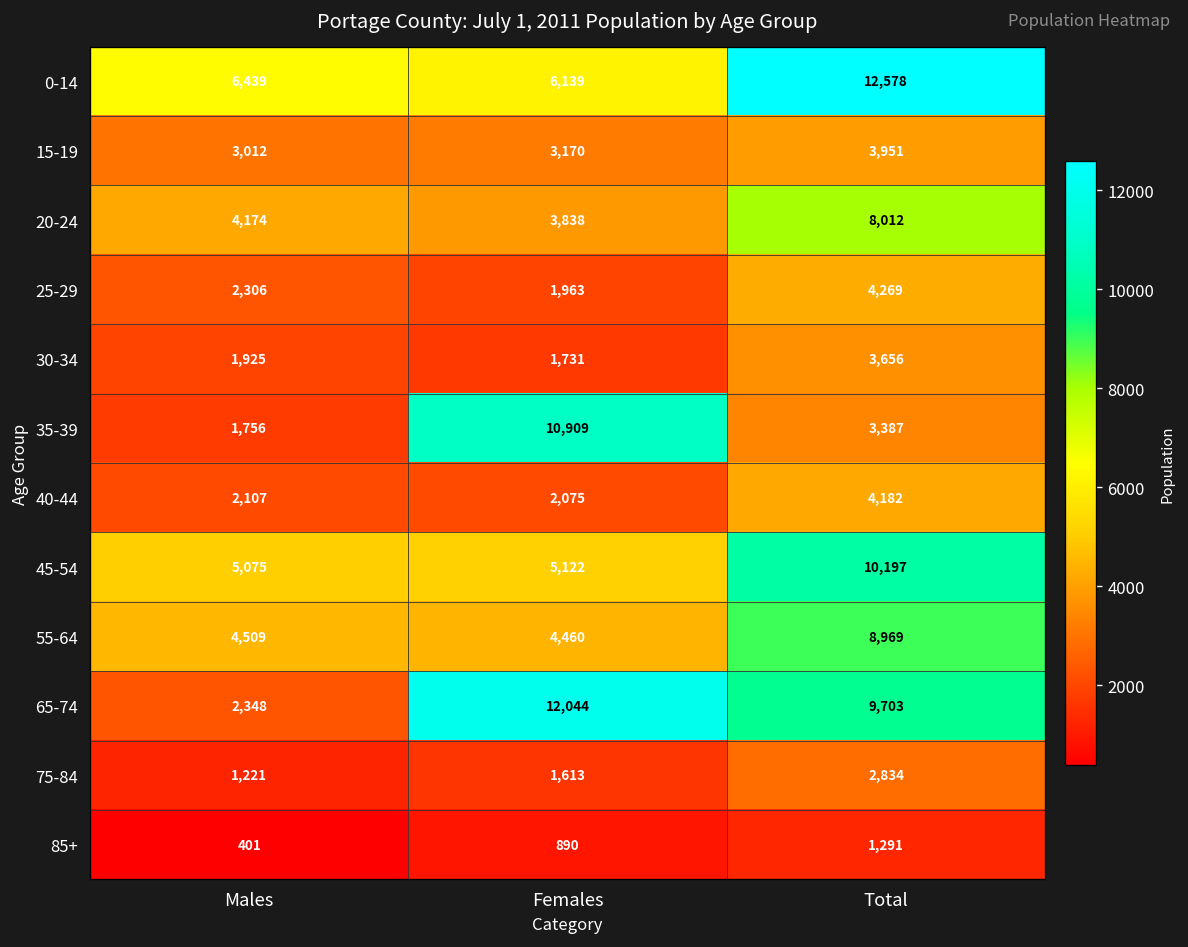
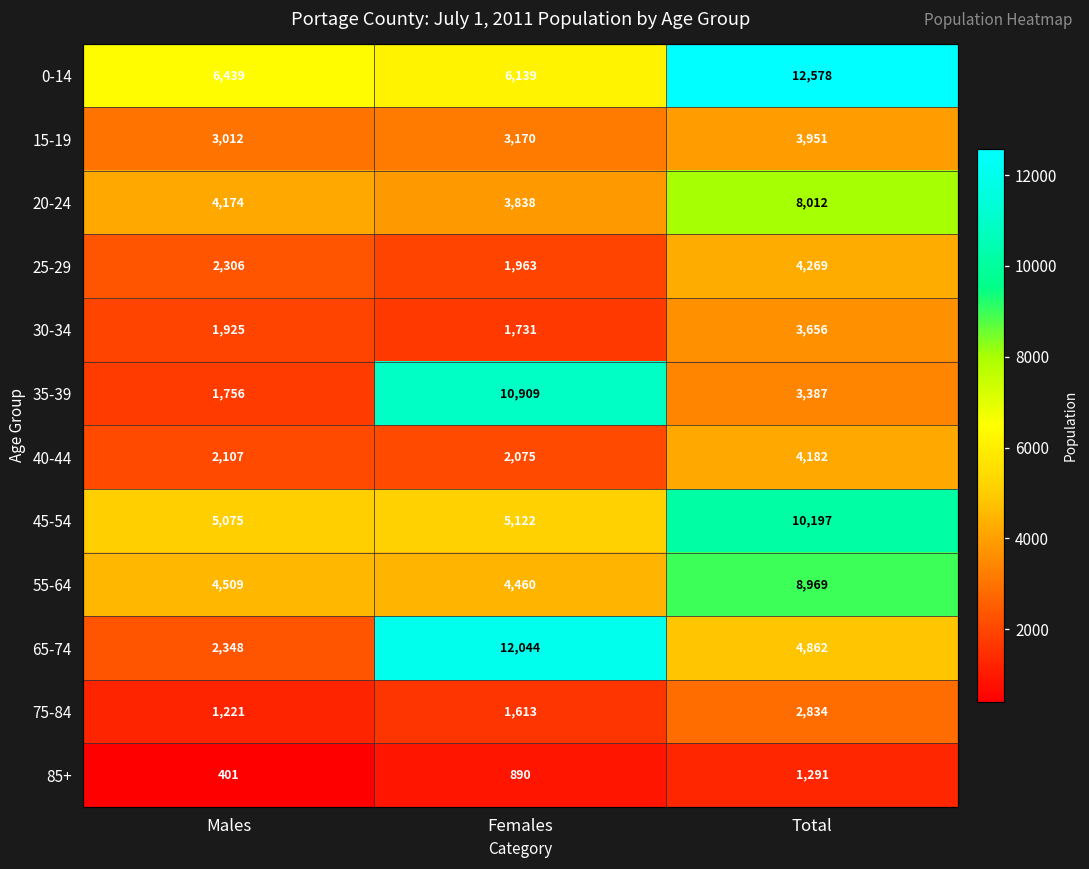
65-74, Total: 9,703 -> 4,862
